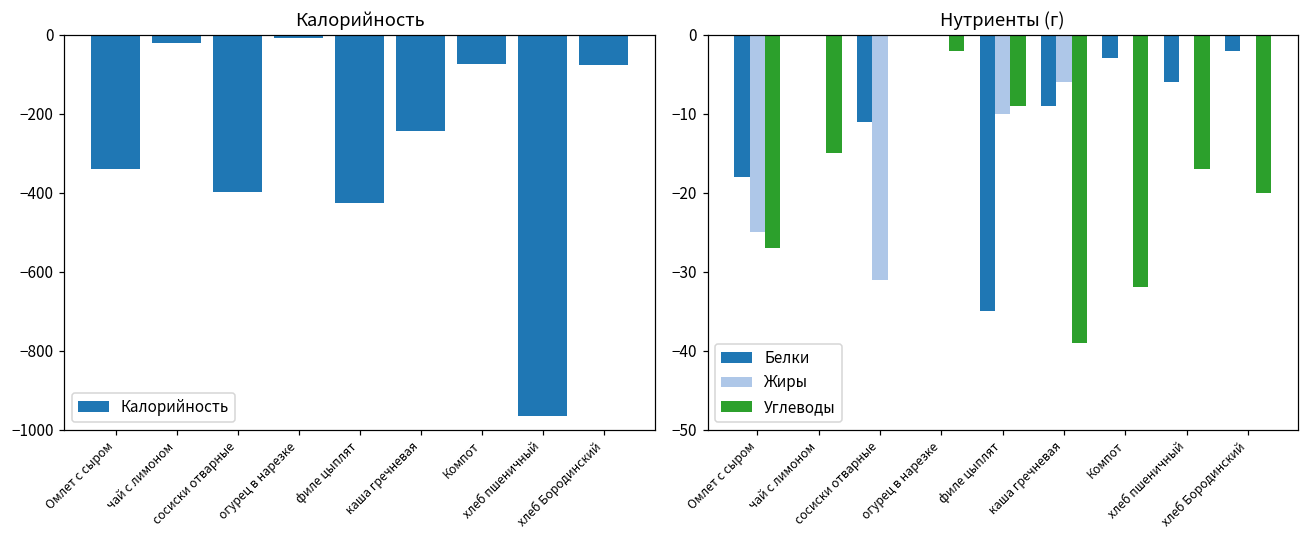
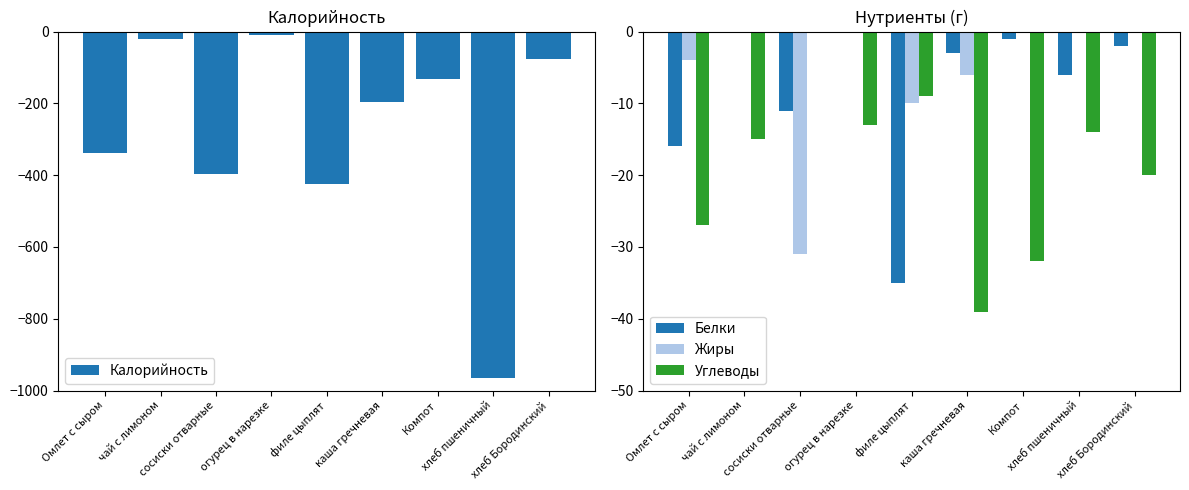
Калорийность, каша гречневая: -240 -> -200
Калорийность, Компот: -70 -> -130
Нутриенты (г), Белки, Омлет с сыром: -18 -> -16
Нутриенты (г), Жиры, Омлет с сыром: -25 -> -4
Нутриенты (г), Углеводы, огурец в нарезке: -2 -> -13
Нутриенты (г), Белки, каша гречневая: -9 -> -3
Нутриенты (г), Белки, Компот: -3 -> -1
Нутриенты (г), Углеводы, хлеб пшеничный: -17 -> -14
